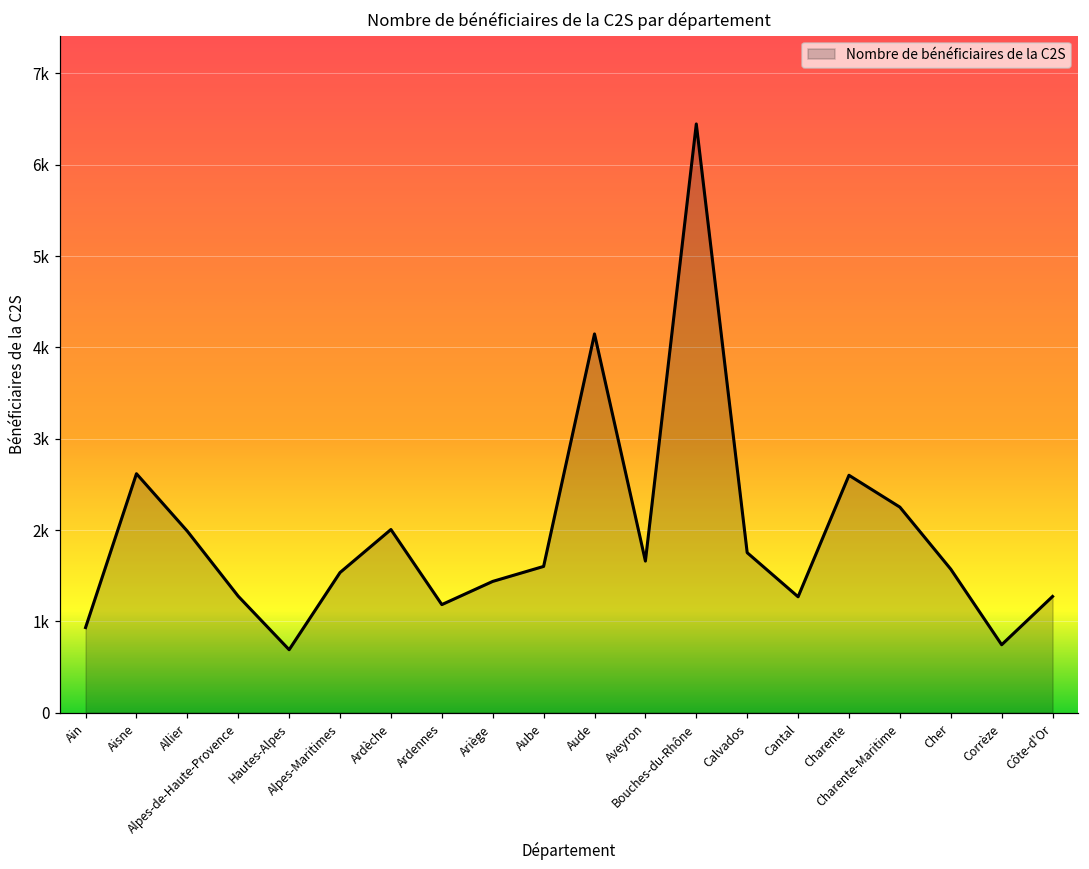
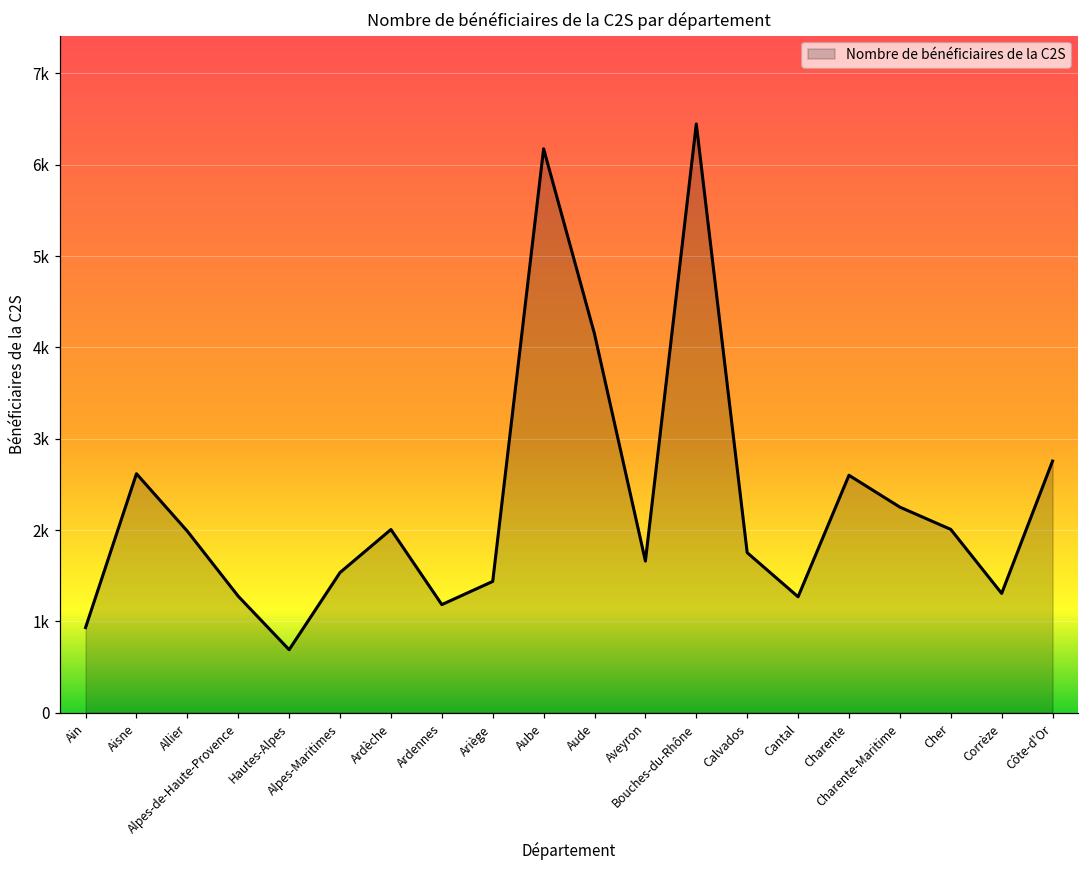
Aube: 1600 -> 6200
Cher: 1600 -> 2000
Corrèze: 700 -> 1300
Côte-d'Or: 1300 -> 2800
